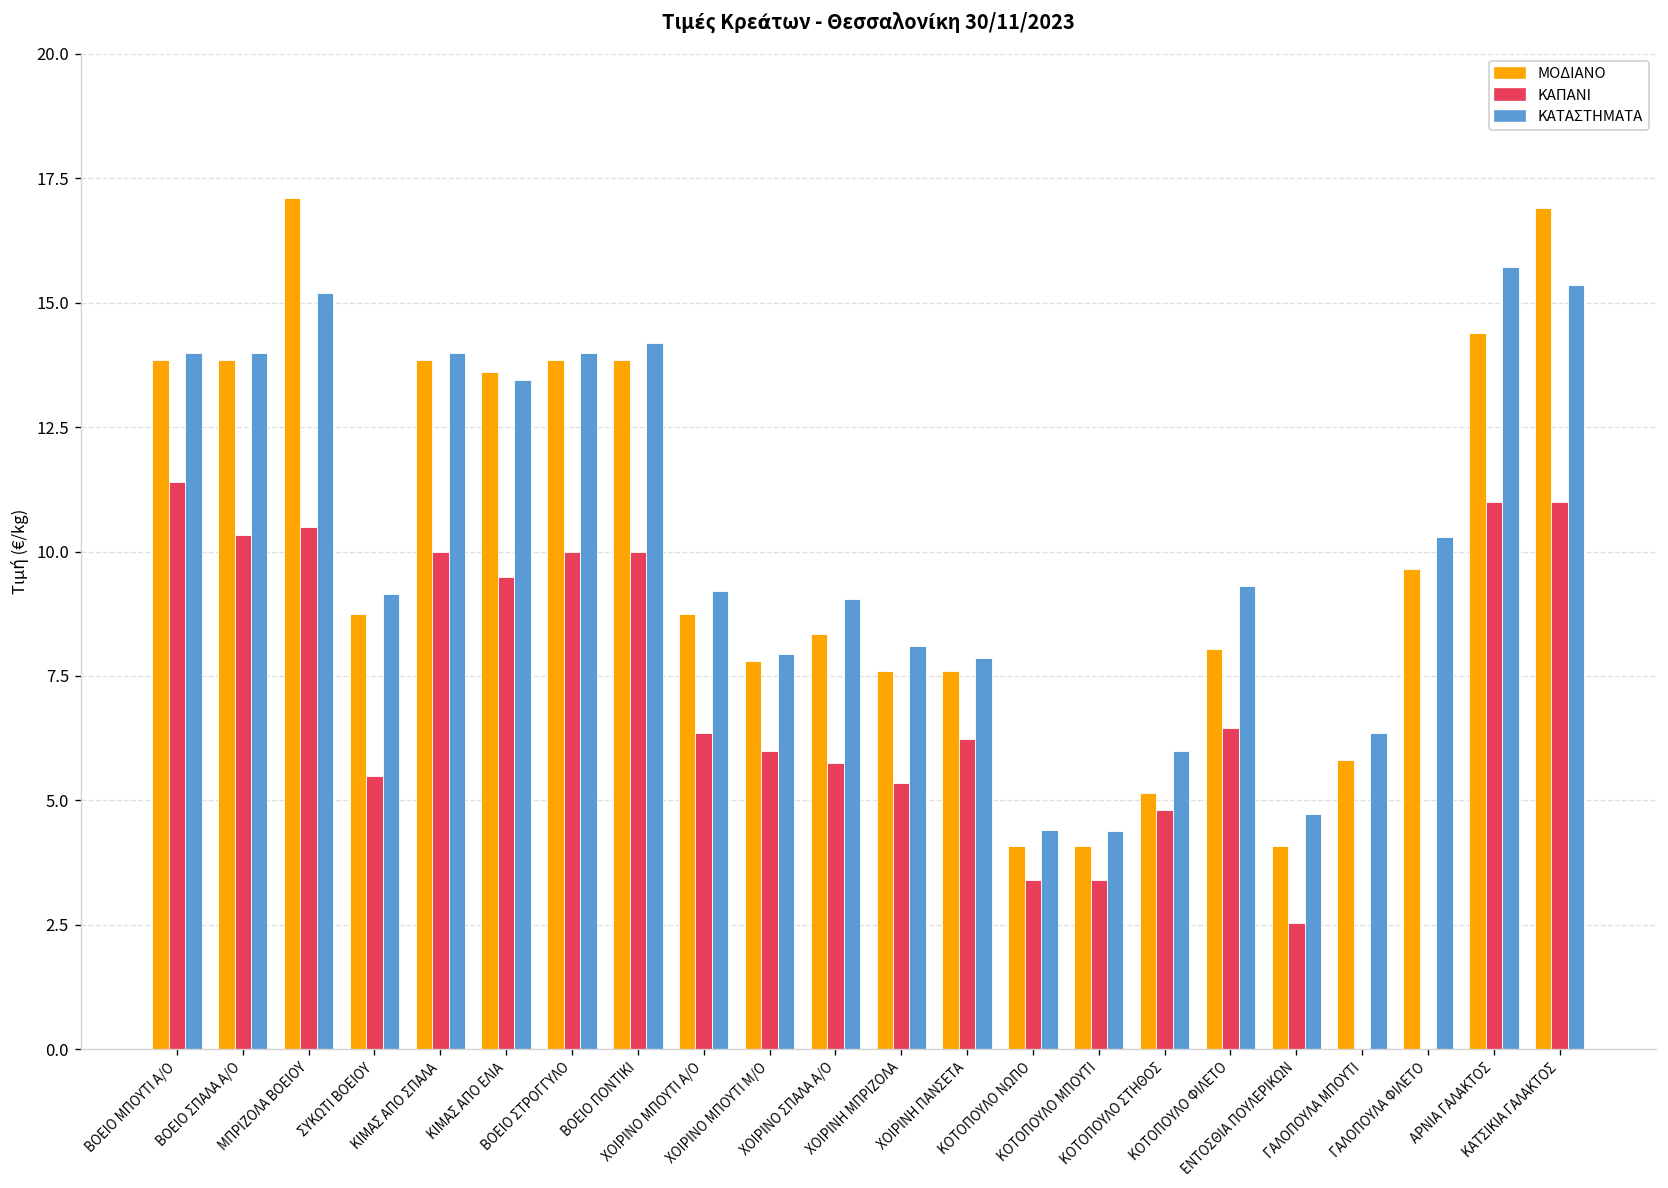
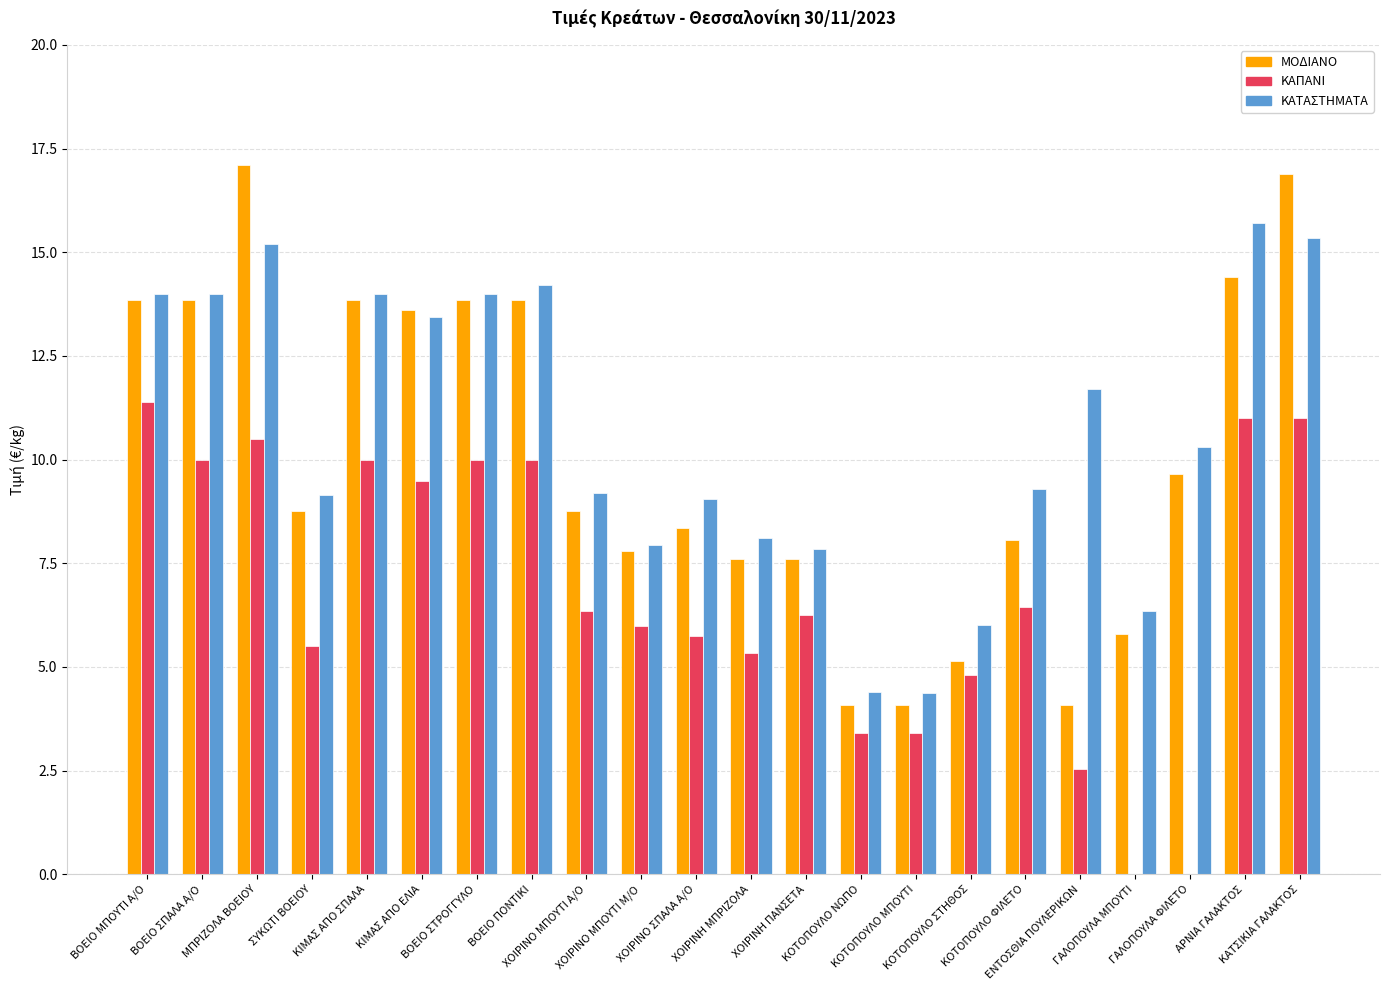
ΚΑΠΑΝΙ, ΒΟΕΙΟ ΣΠΑΛΑ Α/Ο: 10.3 -> 10.0
ΚΑΤΑΣΤΗΜΑΤΑ, ΕΝΤΟΣΘΙΑ ΠΟΥΛΕΡΙΚΩΝ: 4.7 -> 11.7
